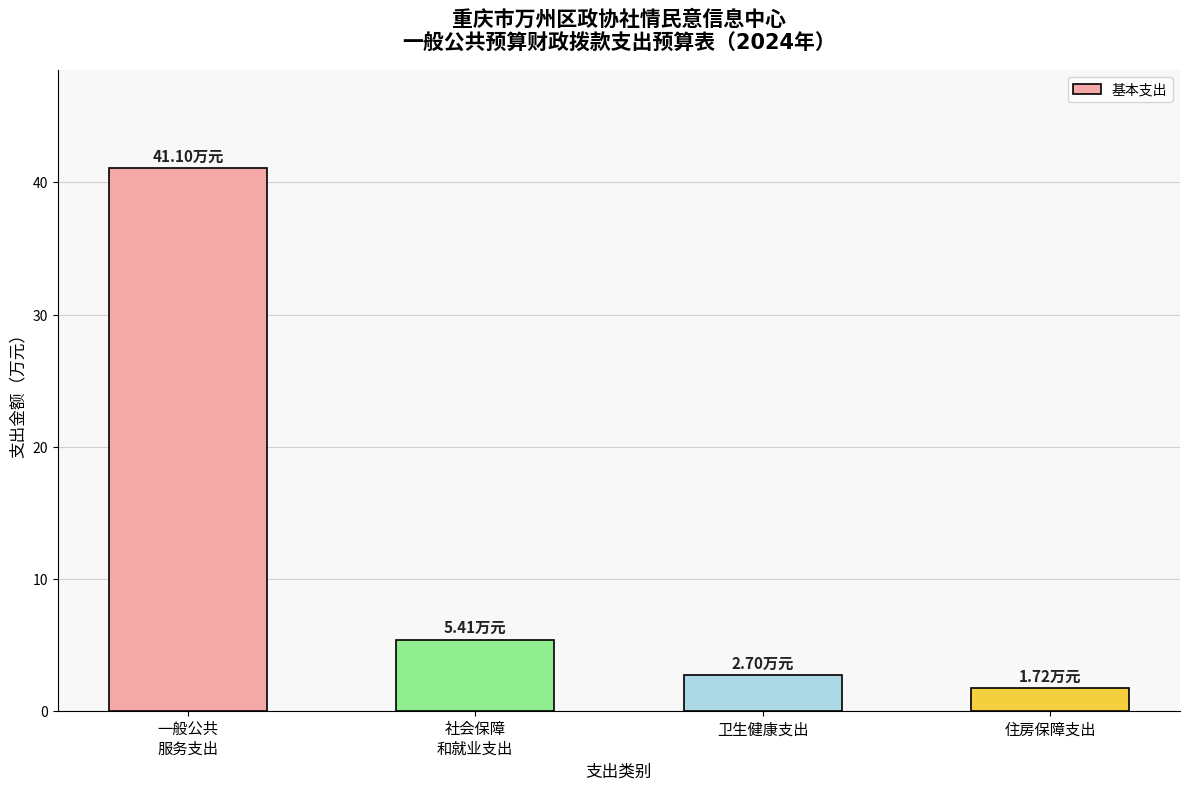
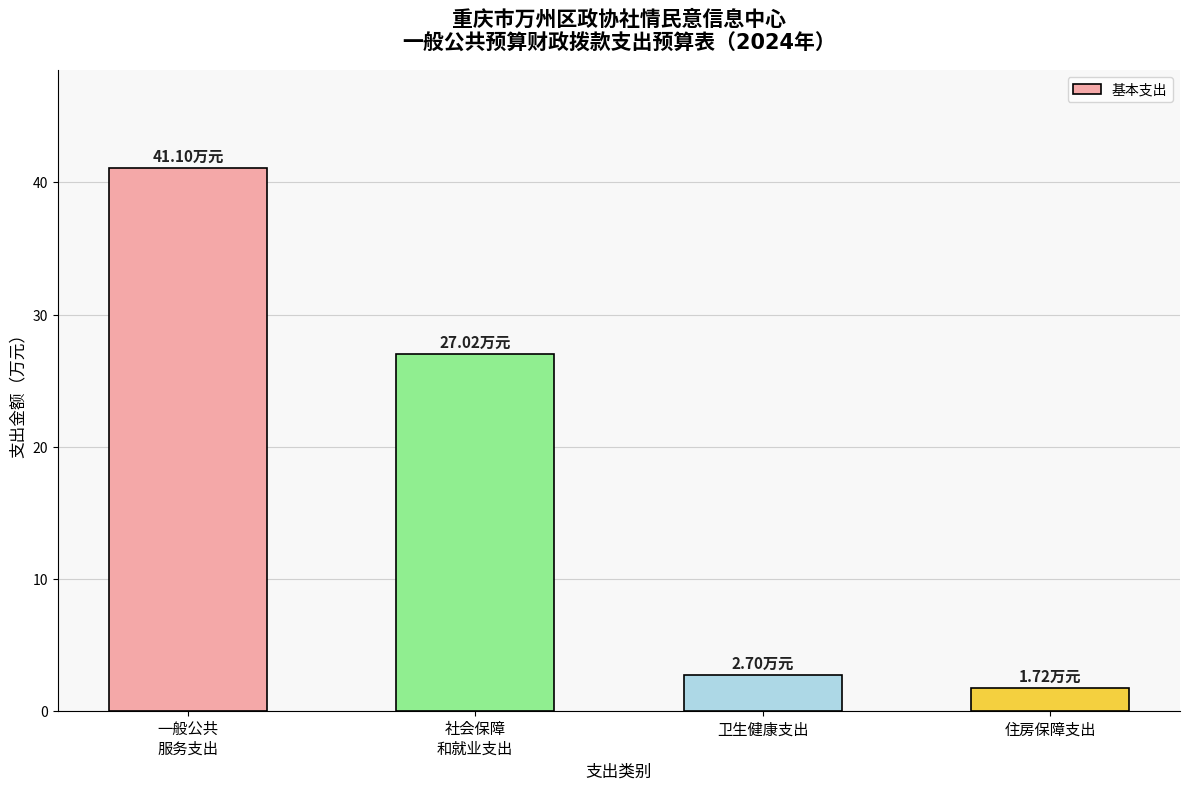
社会保障 和就业支出: 5.41 -> 27.02
